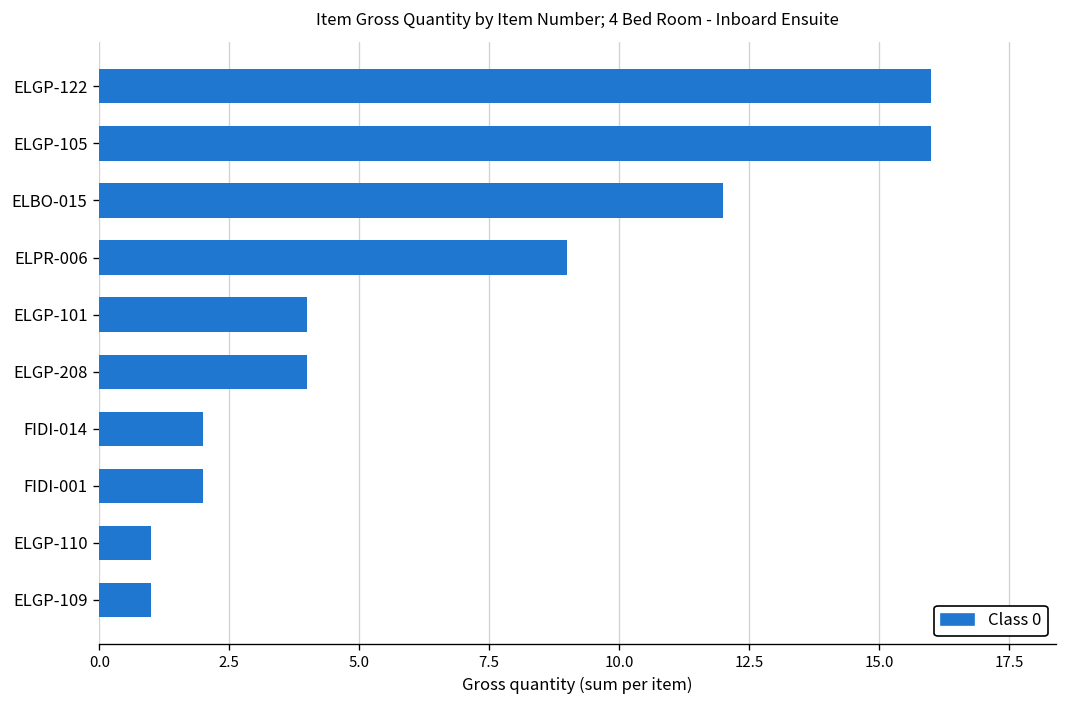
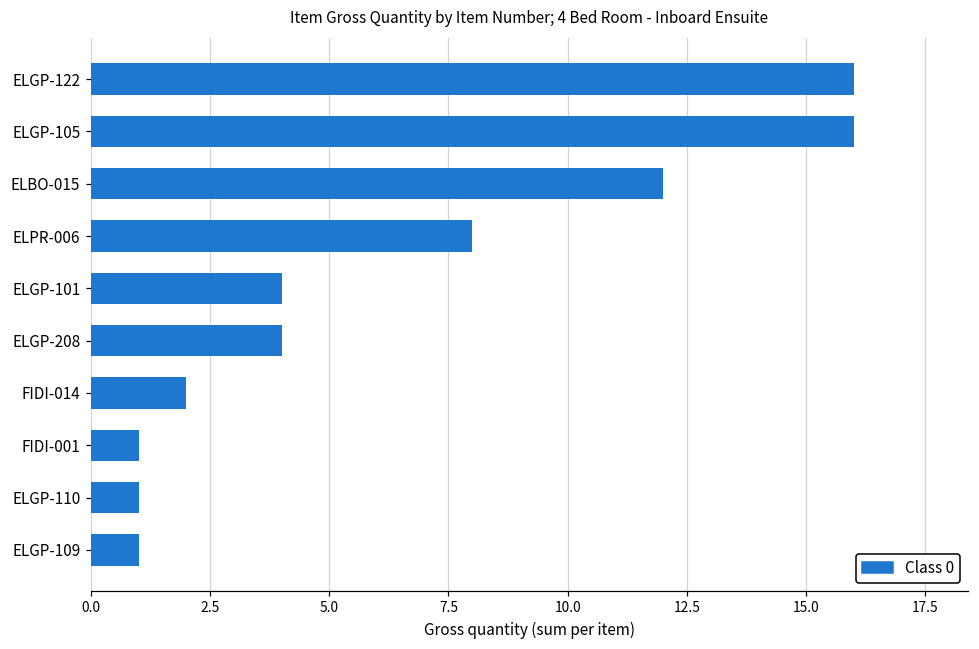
ELPR-006: 9 -> 8
FIDI-001: 2 -> 1
